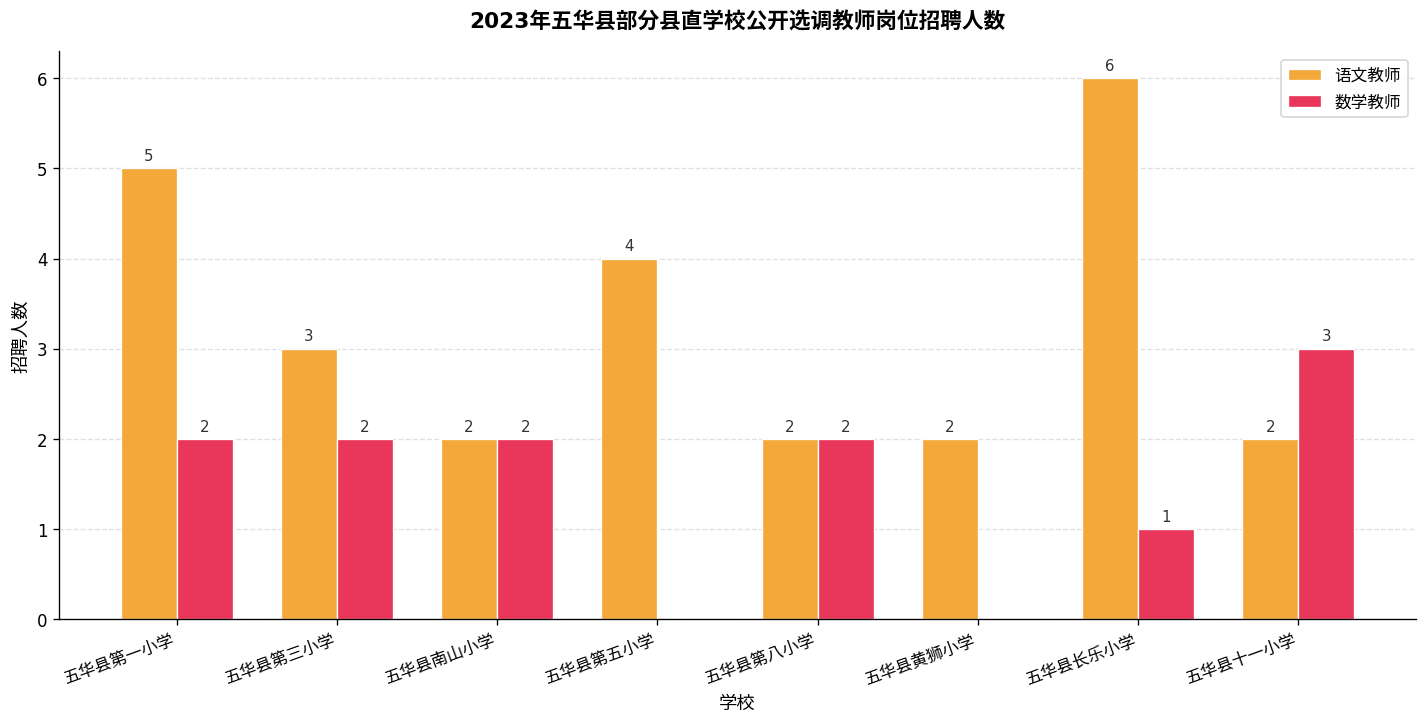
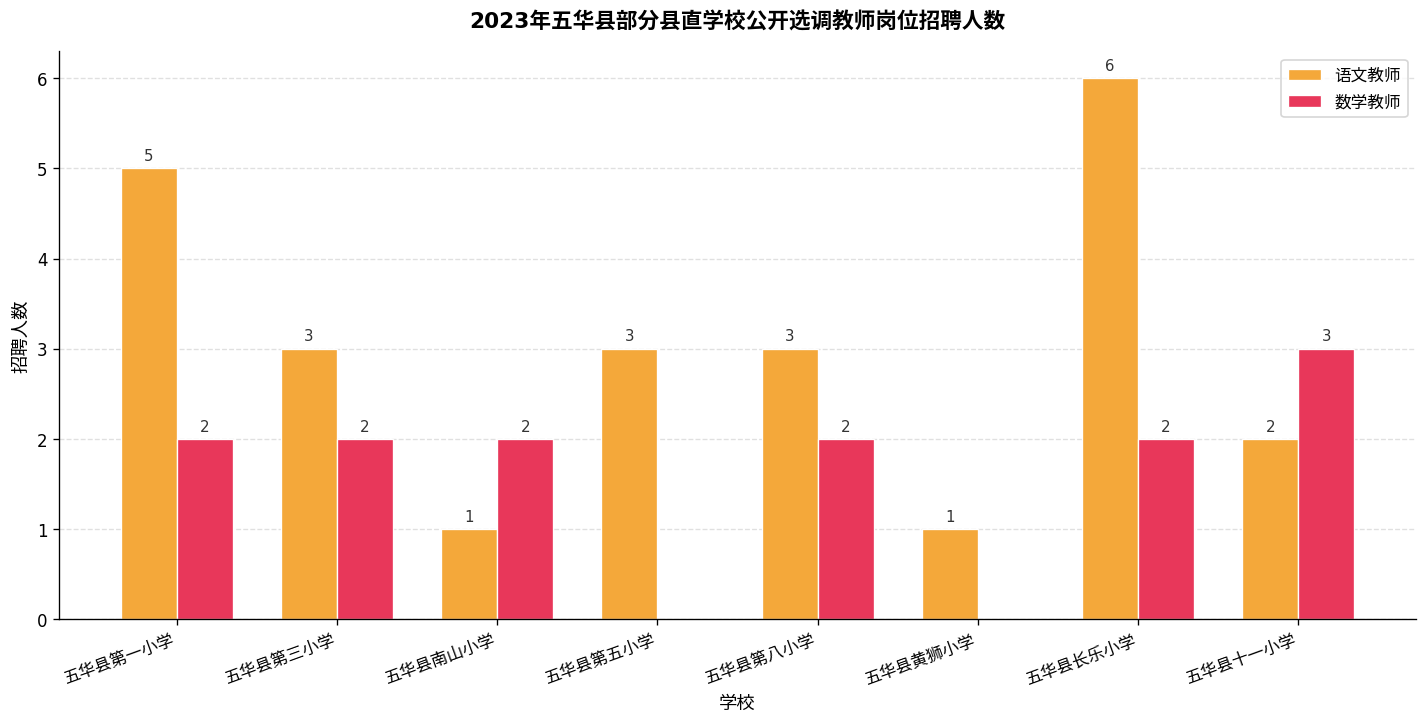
语文教师, 五华县南山小学: 2 -> 1
语文教师, 五华县第五小学: 4 -> 3
语文教师, 五华县第八小学: 2 -> 3
语文教师, 五华县黄狮小学: 2 -> 1
数学教师, 五华县长乐小学: 1 -> 2
